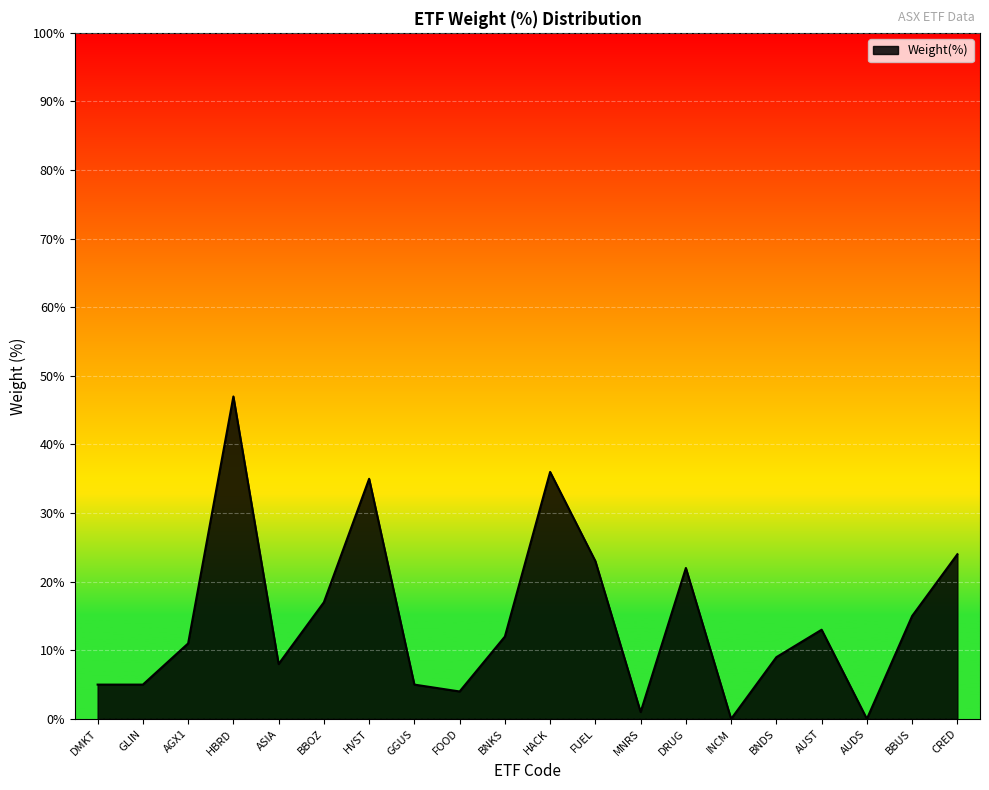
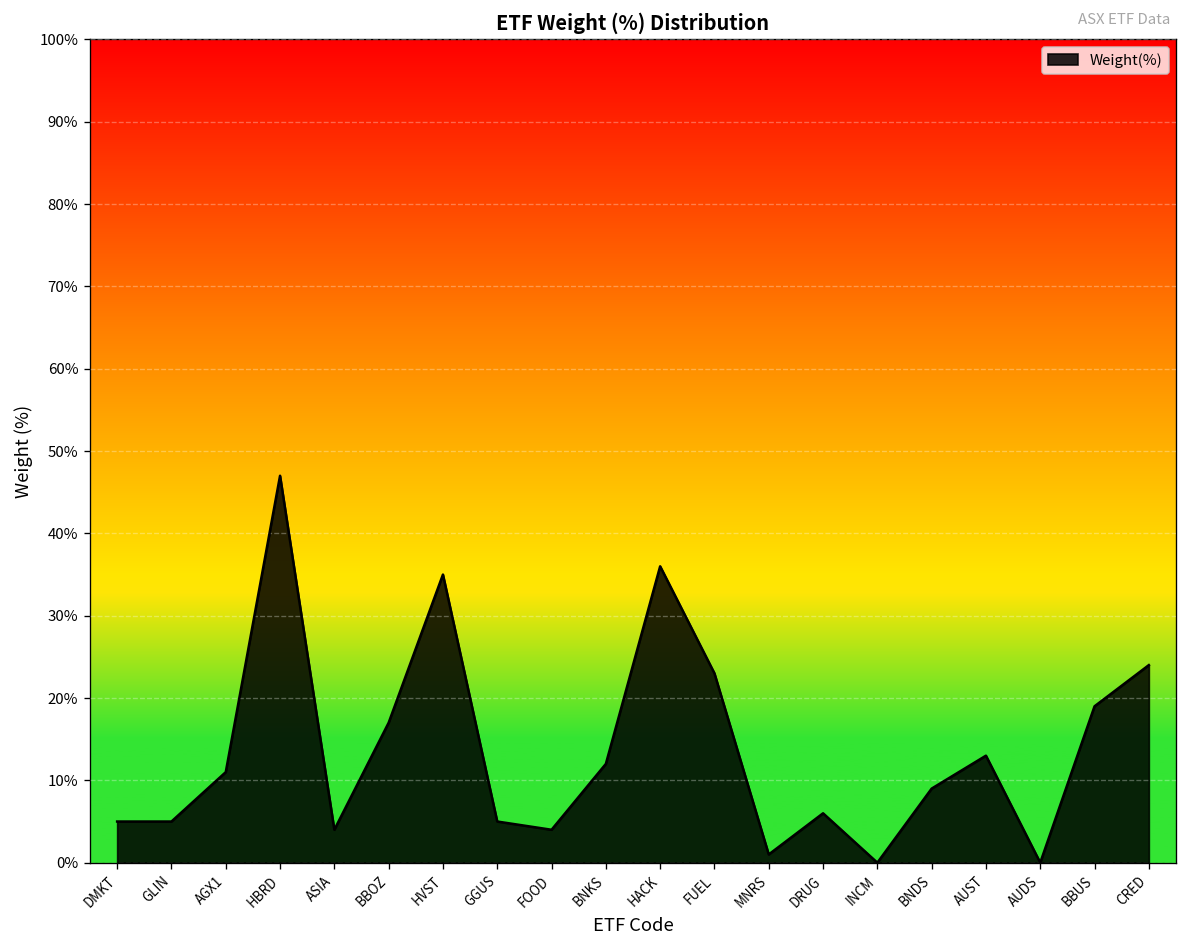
ASIA: 8% -> 4%
DRUG: 22% -> 6%
BBUS: 15% -> 19%
